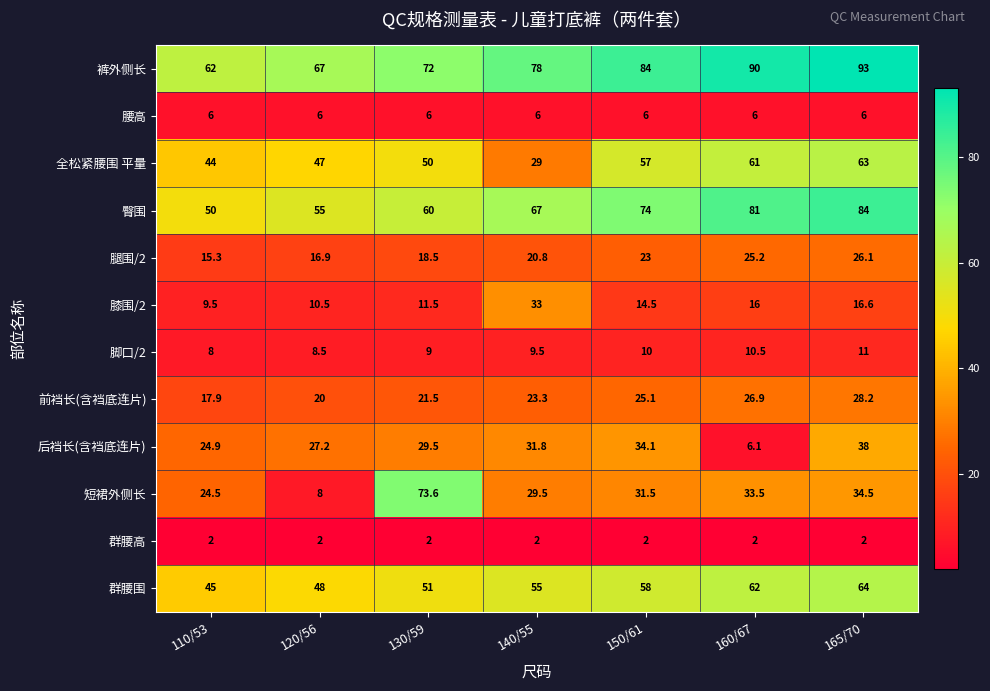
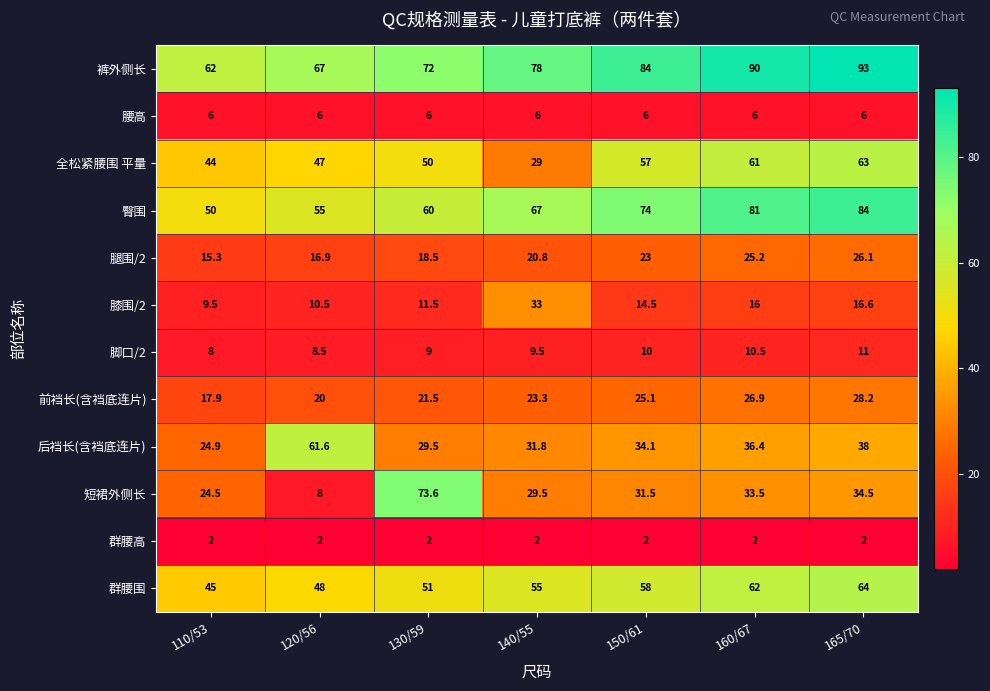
后裆长(含裆底连片), 120/56: 27.2 -> 61.6
后裆长(含裆底连片), 160/67: 6.1 -> 36.4
